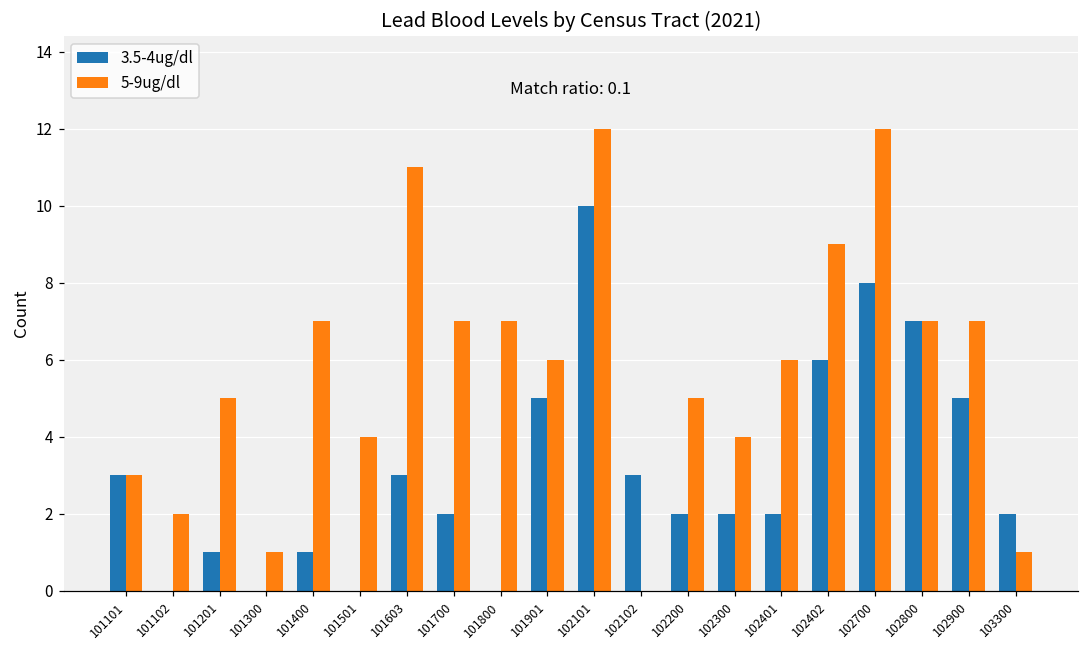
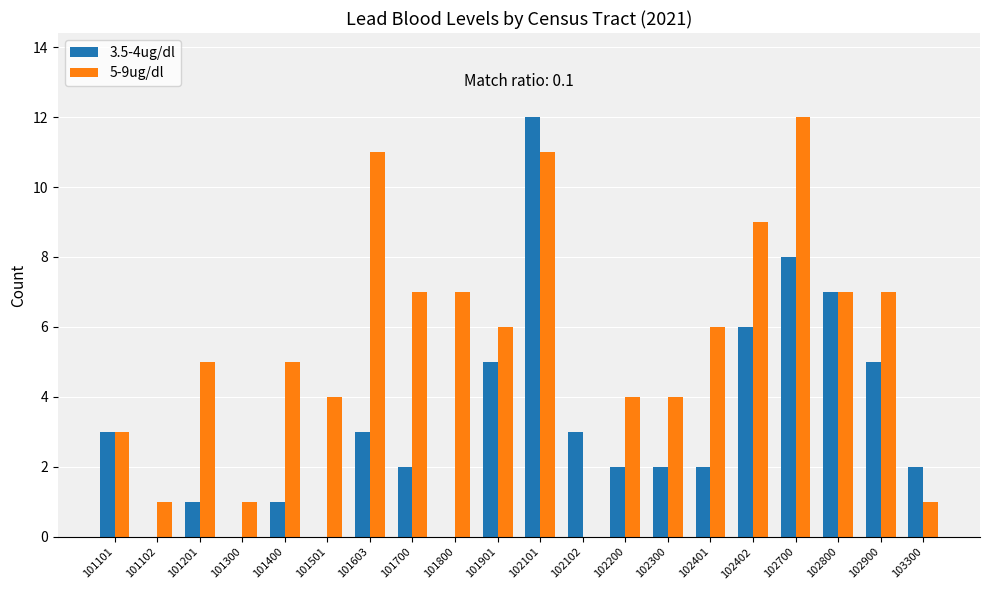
5-9ug/dl, 101102: 2 -> 1
5-9ug/dl, 101400: 7 -> 5
3.5-4ug/dl, 102101: 10 -> 12
5-9ug/dl, 102101: 12 -> 11
5-9ug/dl, 102200: 5 -> 4
